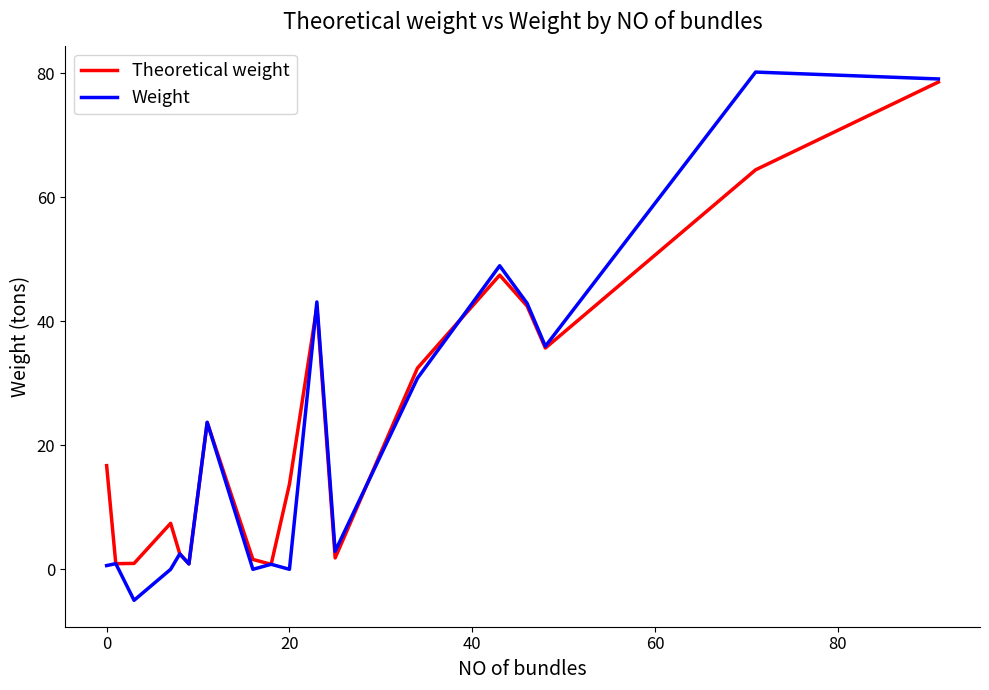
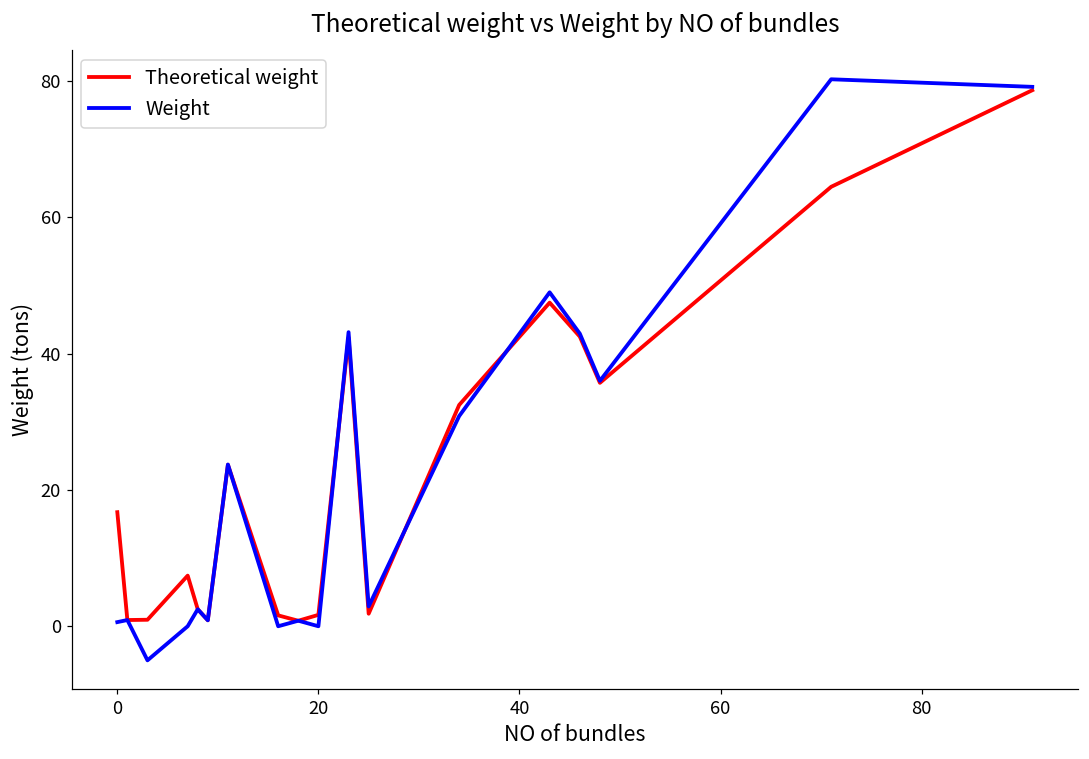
Theoretical weight, 20: 14 -> 2
